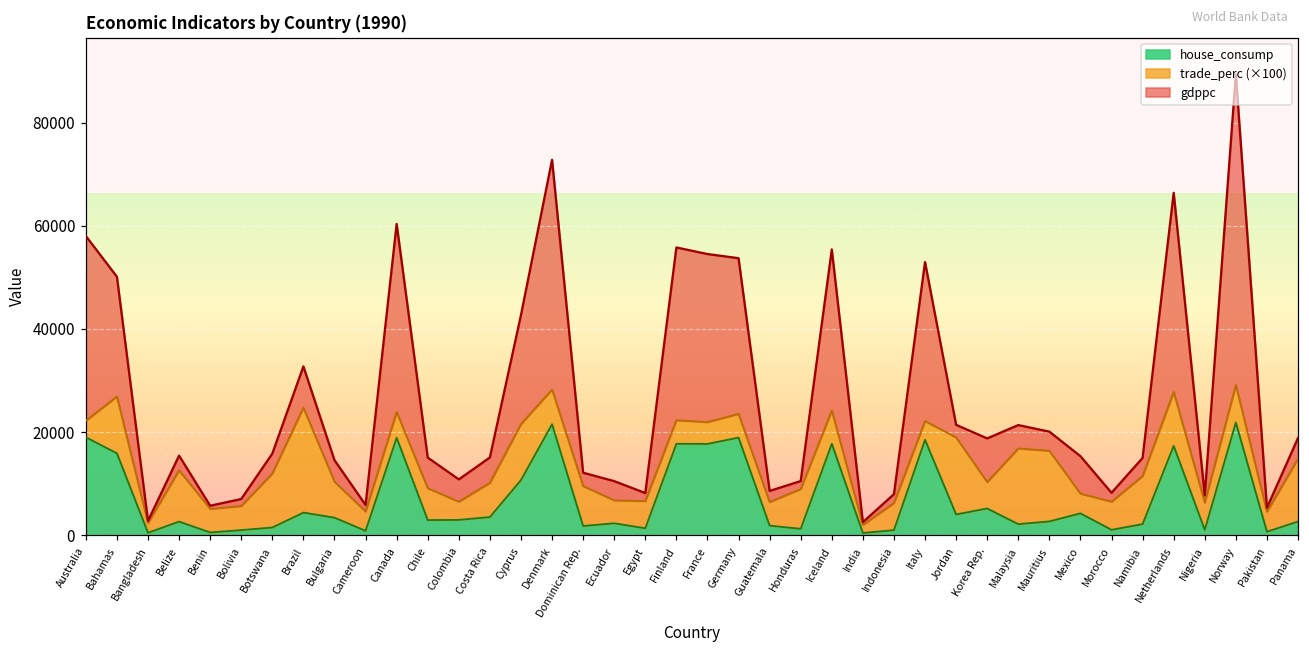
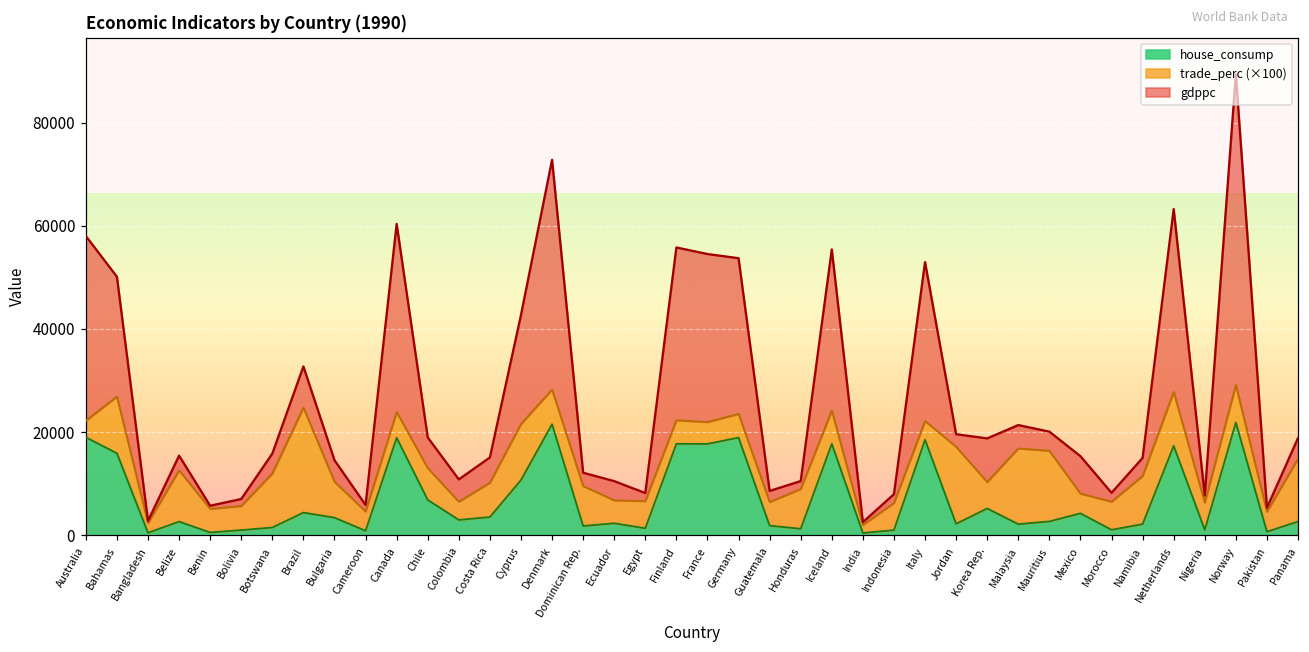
house_consump, Chile: 3000 -> 7000
house_consump, Jordan: 4000 -> 2000
gdppc, Netherlands: 39000 -> 35000
